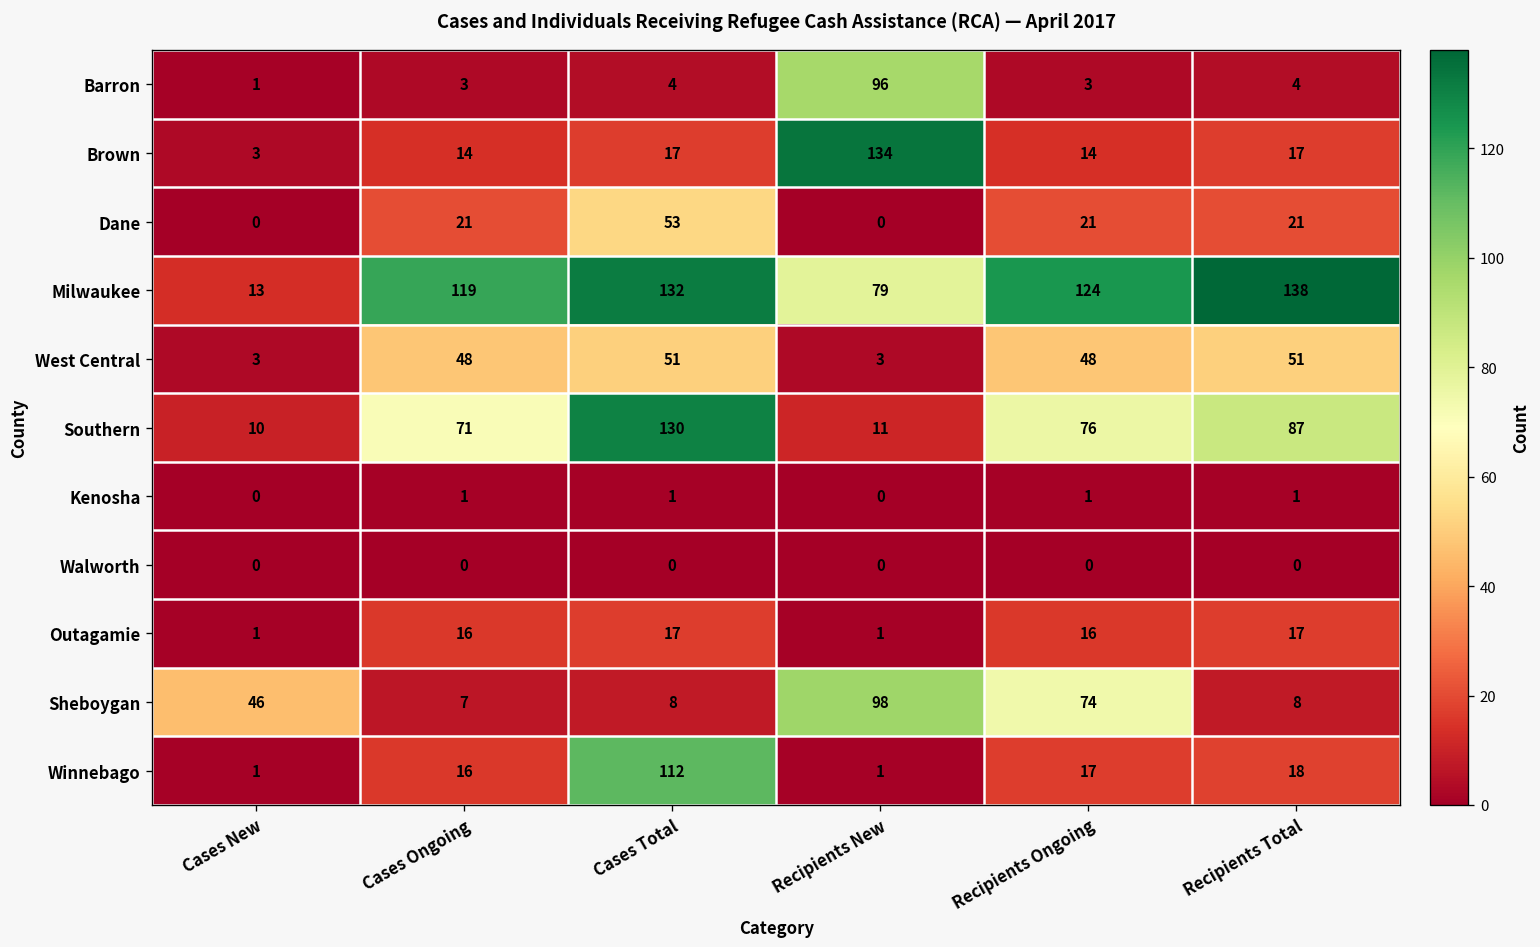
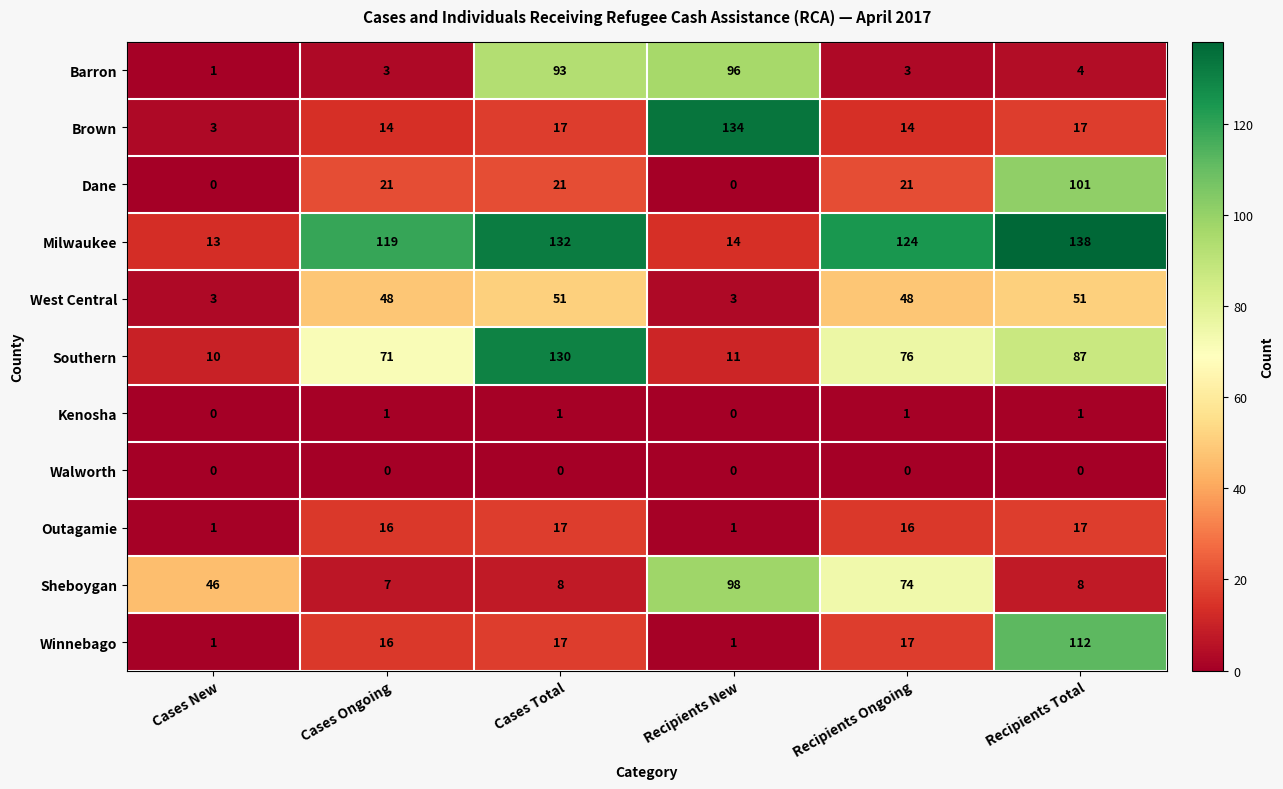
Barron, Cases Total: 4 -> 93
Dane, Cases Total: 53 -> 21
Dane, Recipients Total: 21 -> 101
Milwaukee, Recipients New: 79 -> 14
Winnebago, Cases Total: 112 -> 17
Winnebago, Recipients Total: 18 -> 112
